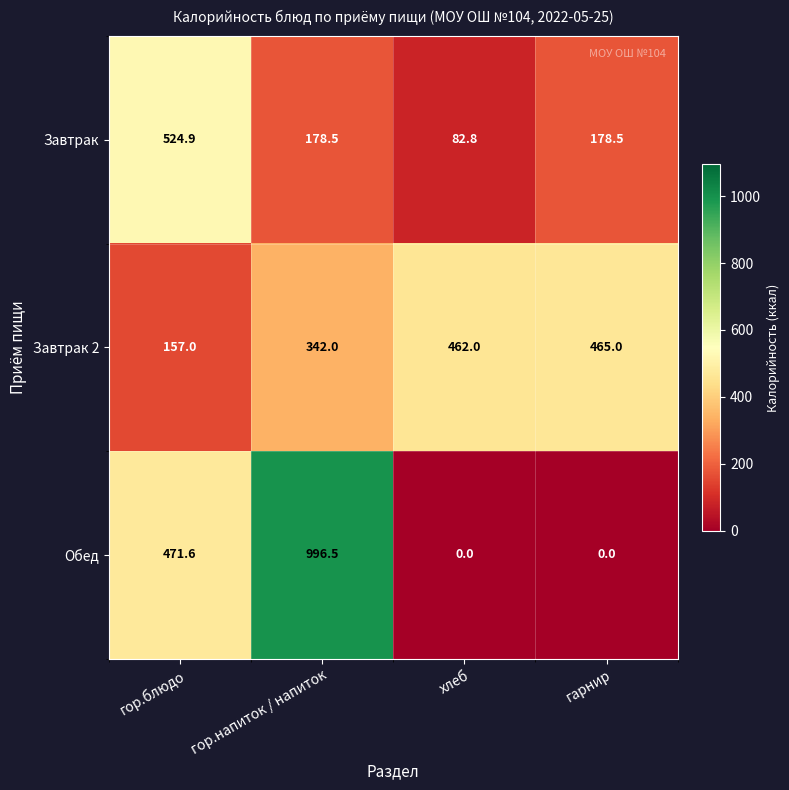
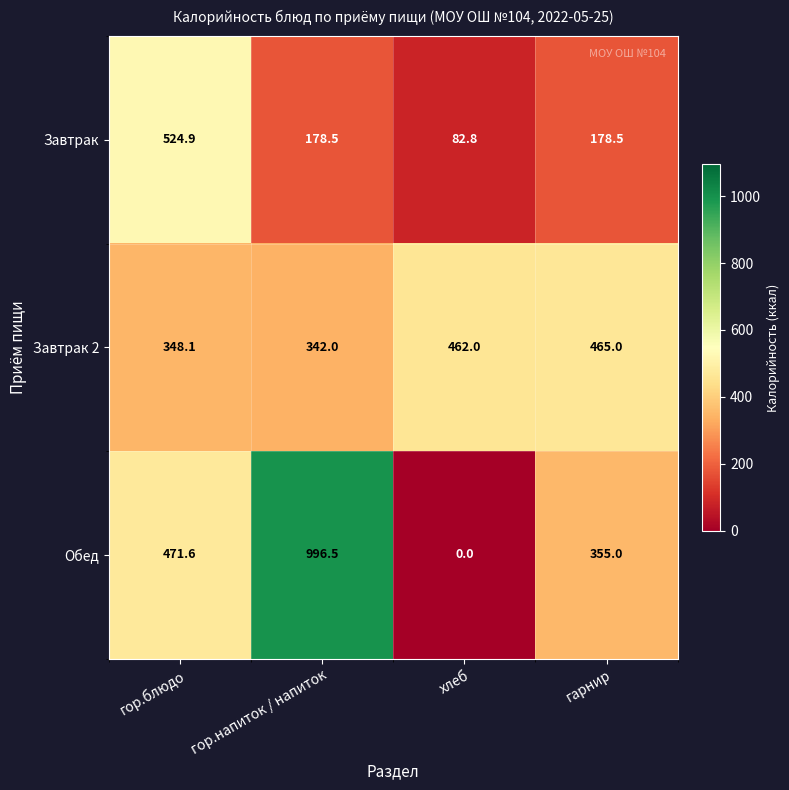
Завтрак 2, гор.блюдо: 157.0 -> 348.1
Обед, гарнир: 0.0 -> 355.0
